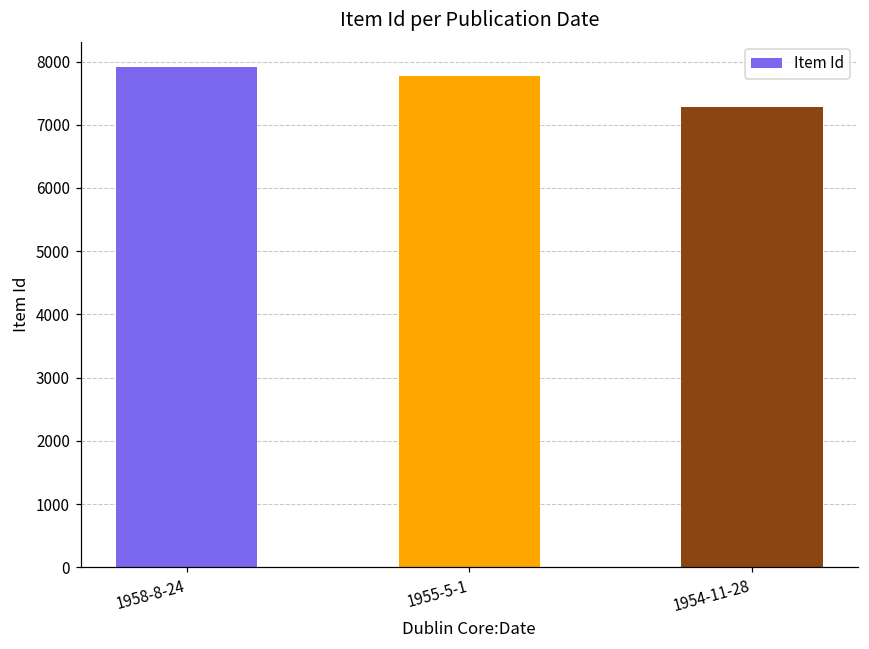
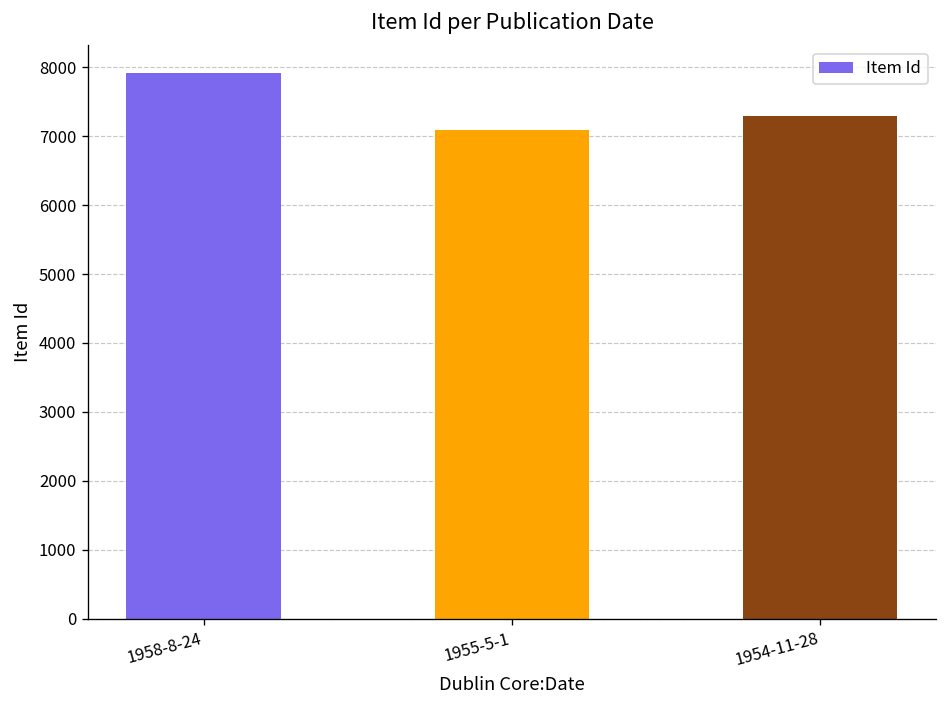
1955-5-1: 7800 -> 7100
